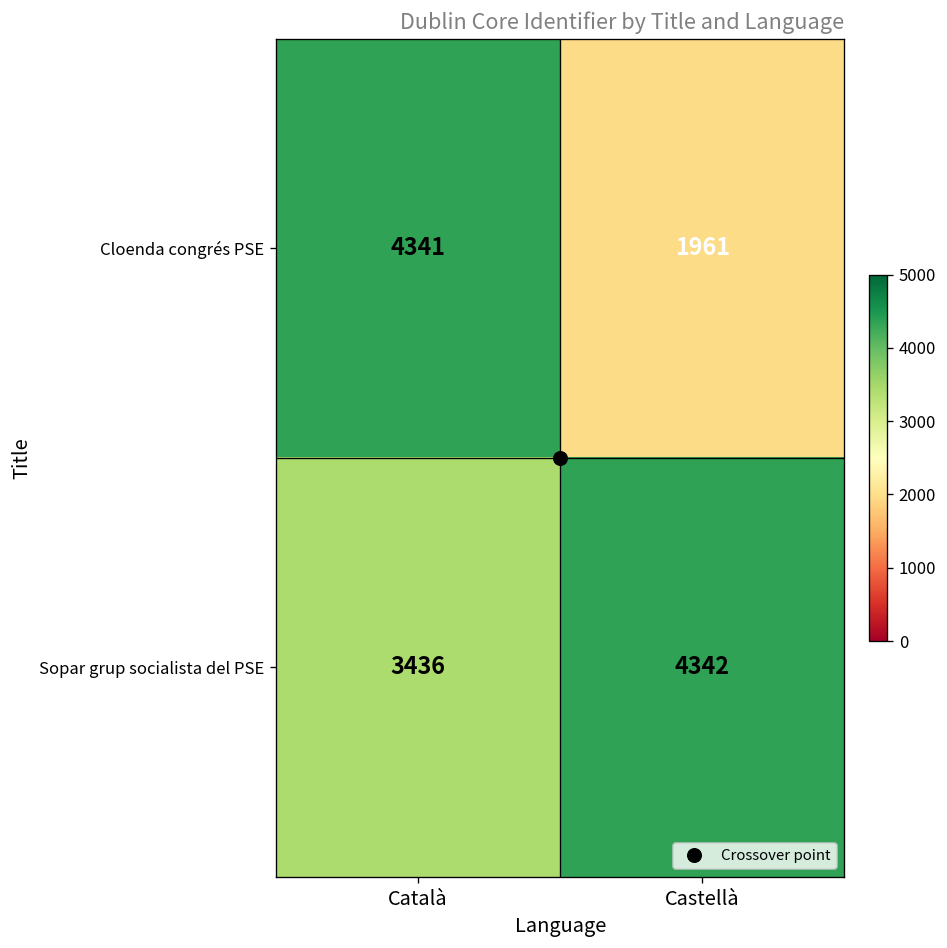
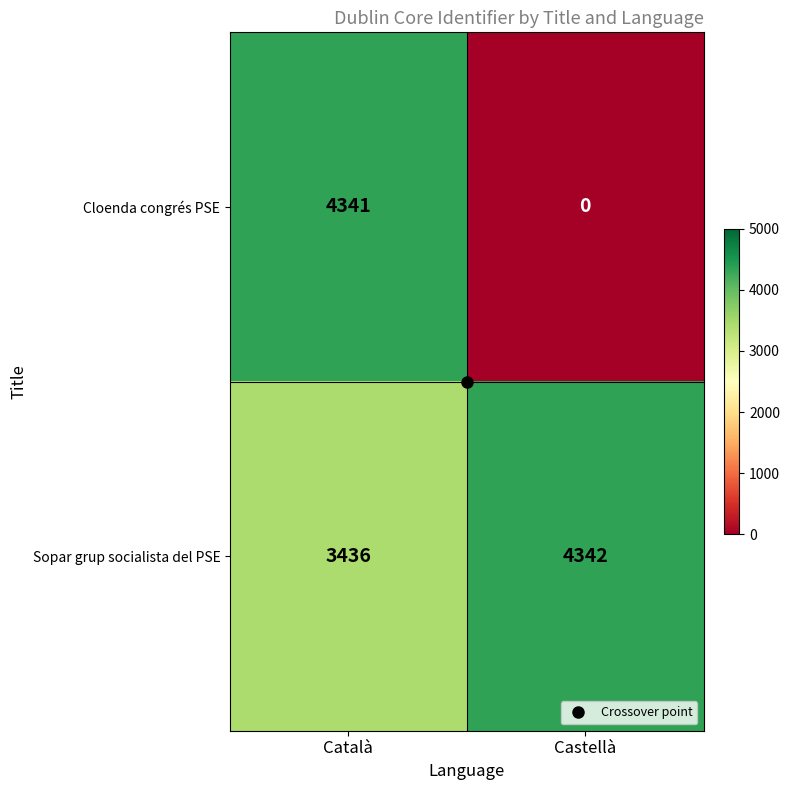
Cloenda congrés PSE, Castellà: 1961 -> 0
